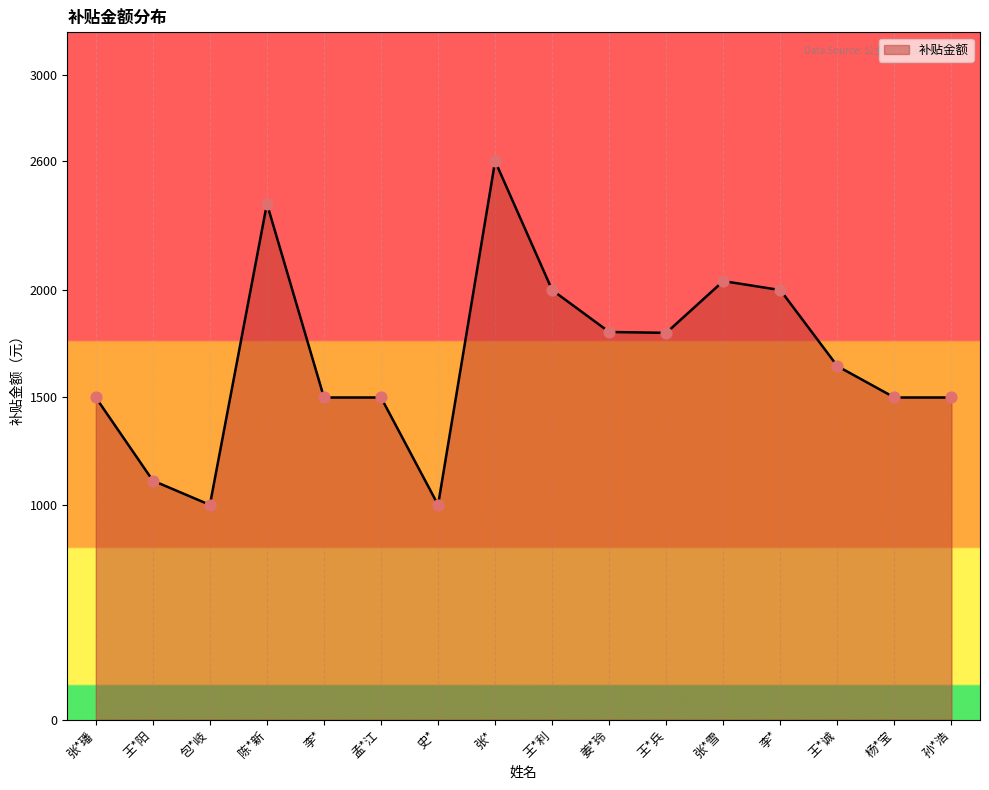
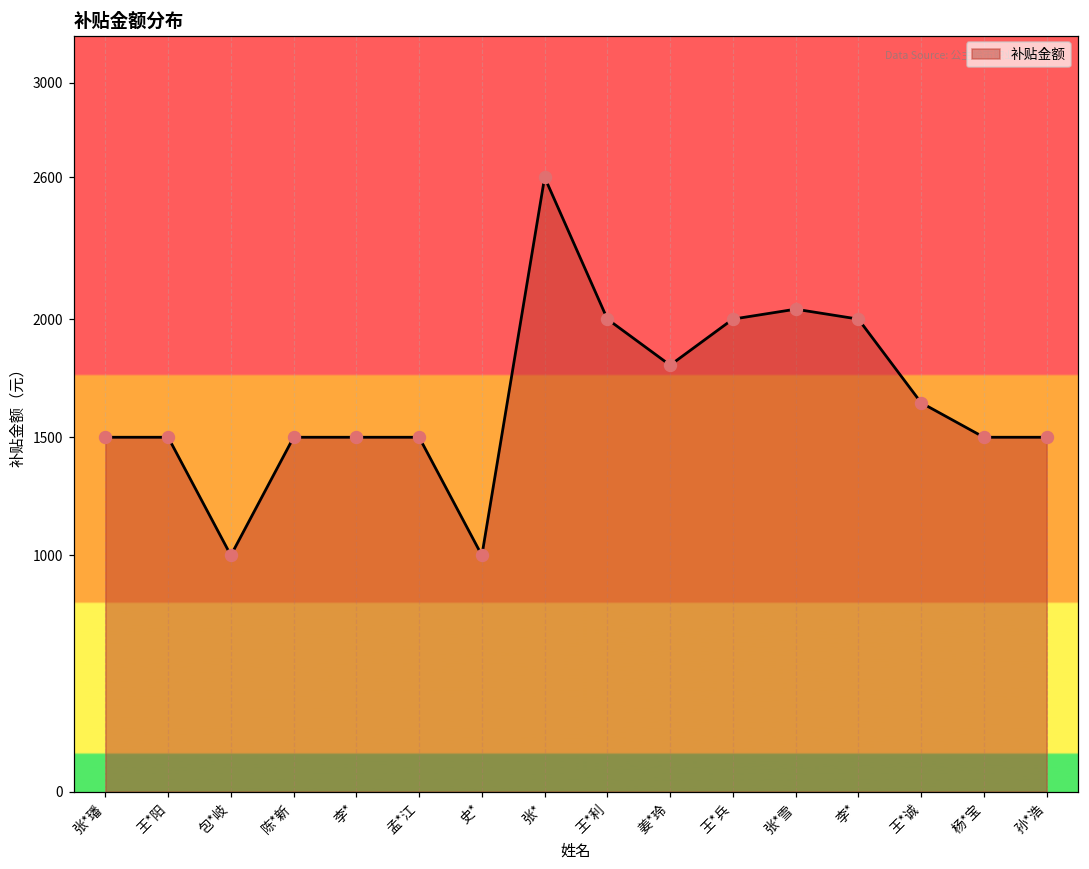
王*阳: 1110 -> 1500
陈*新: 2400 -> 1500
王*兵: 1800 -> 2000
